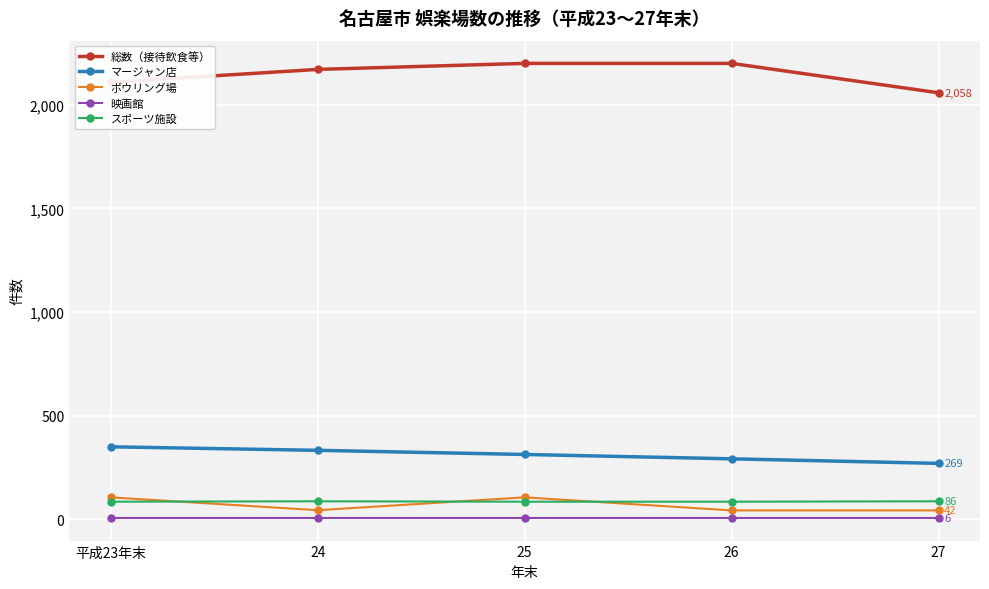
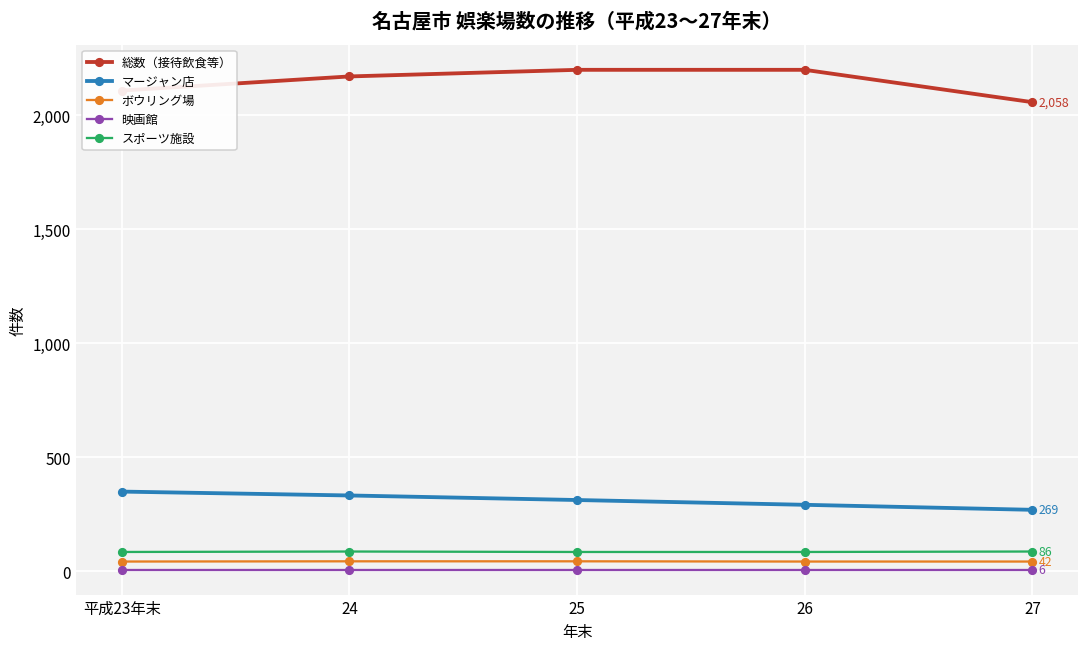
ボウリング場, 平成23年末: 110 -> 40
ボウリング場, 25: 110 -> 40
